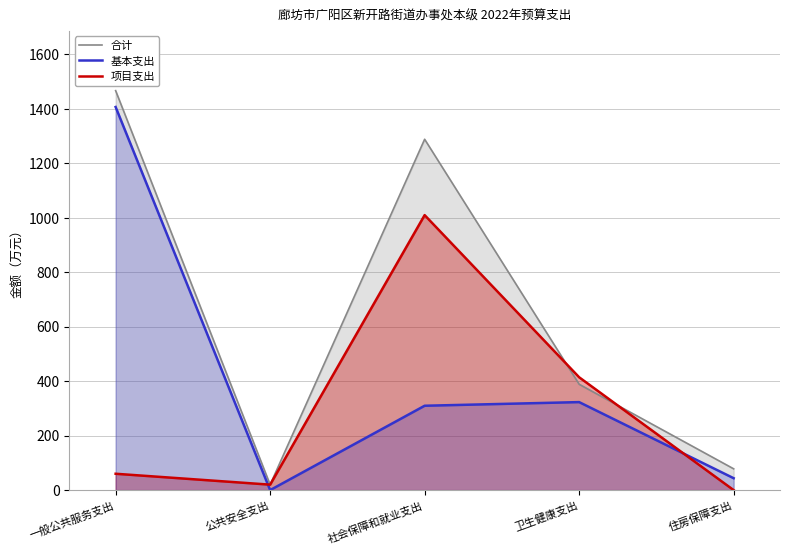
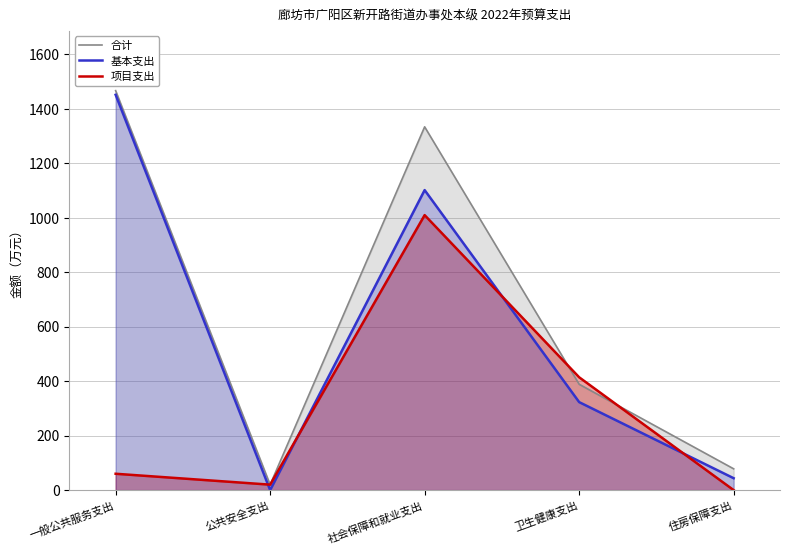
基本支出, 一般公共服务支出: 1410 -> 1450
合计, 社会保障和就业支出: 1290 -> 1330
基本支出, 社会保障和就业支出: 310 -> 1100
